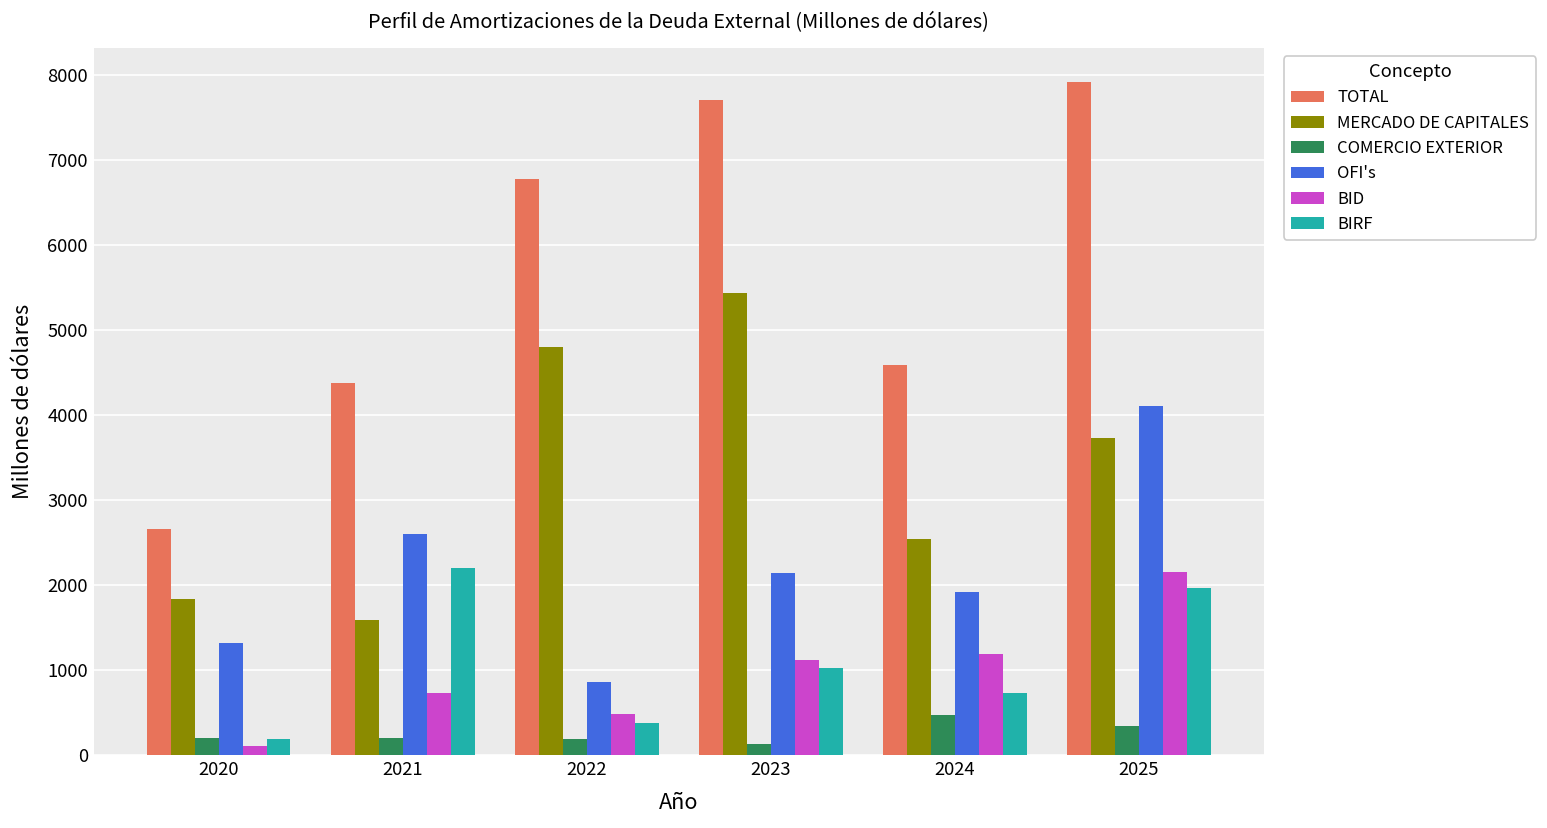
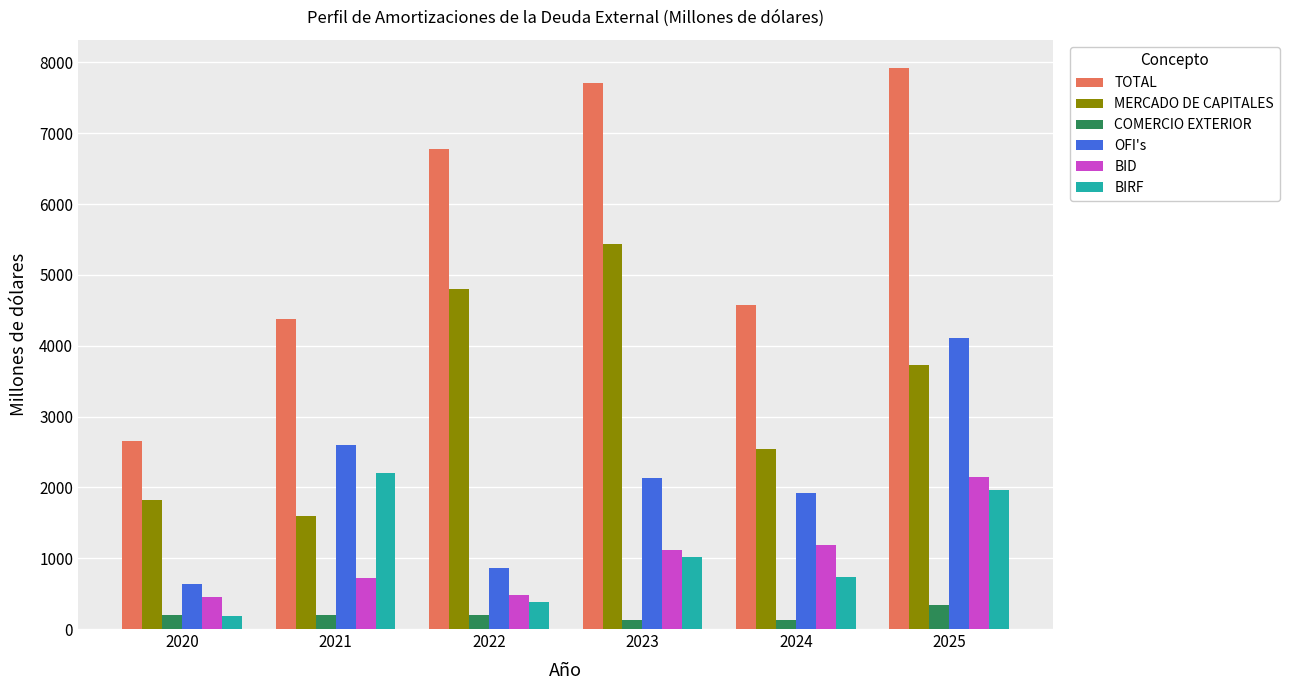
OFI's, 2020: 1300 -> 600
BID, 2020: 100 -> 500
COMERCIO EXTERIOR, 2024: 500 -> 100
